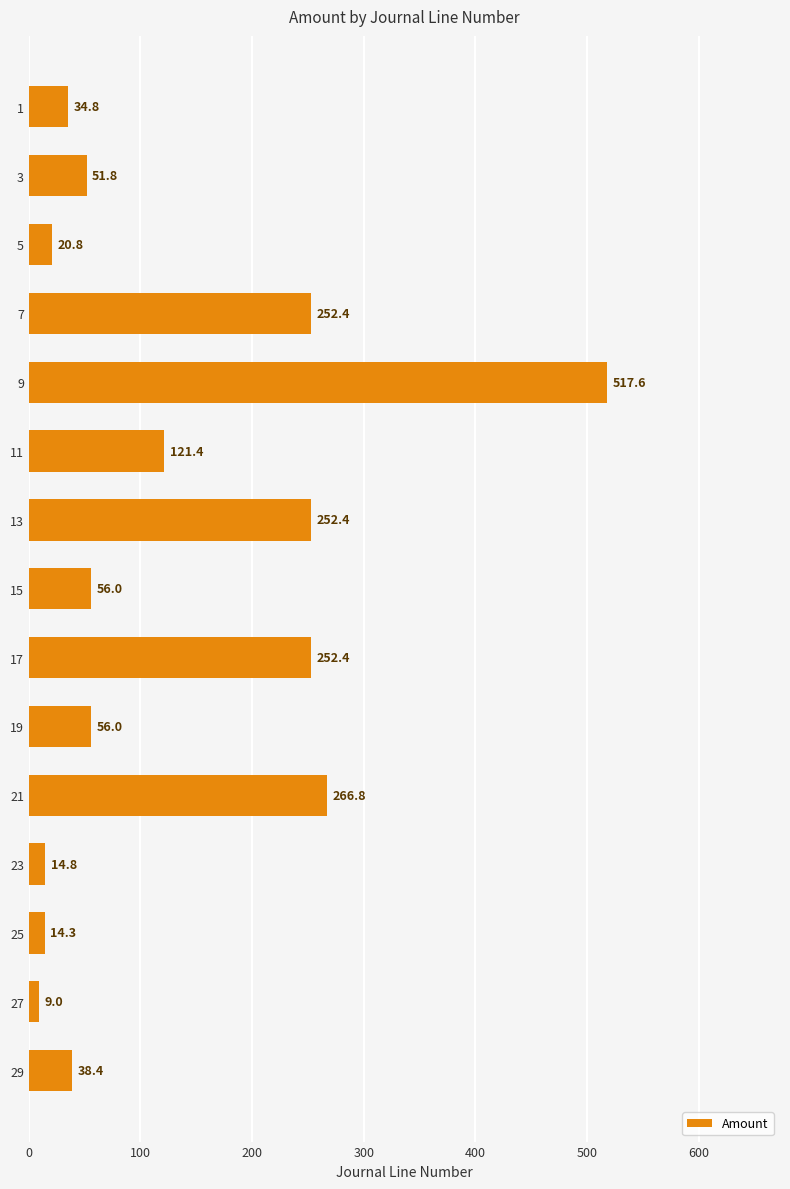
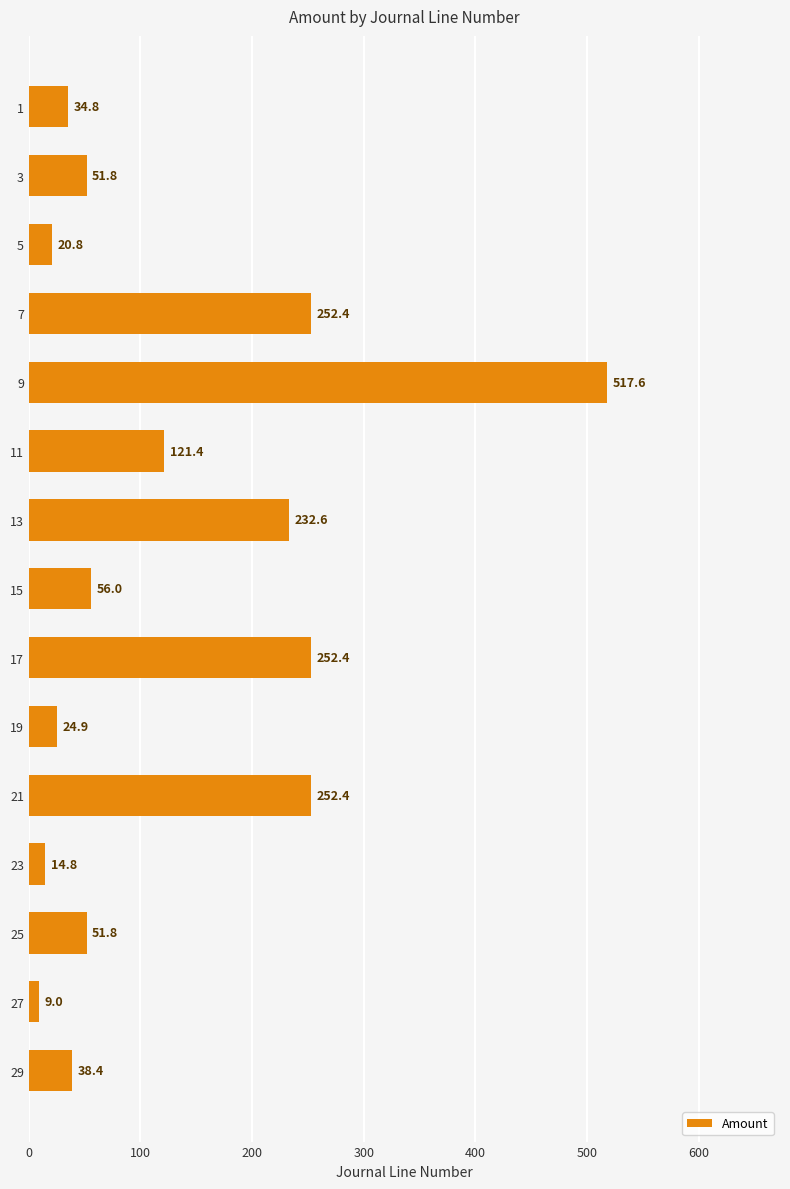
13: 252.4 -> 232.6
19: 56.0 -> 24.9
21: 266.8 -> 252.4
25: 14.3 -> 51.8
